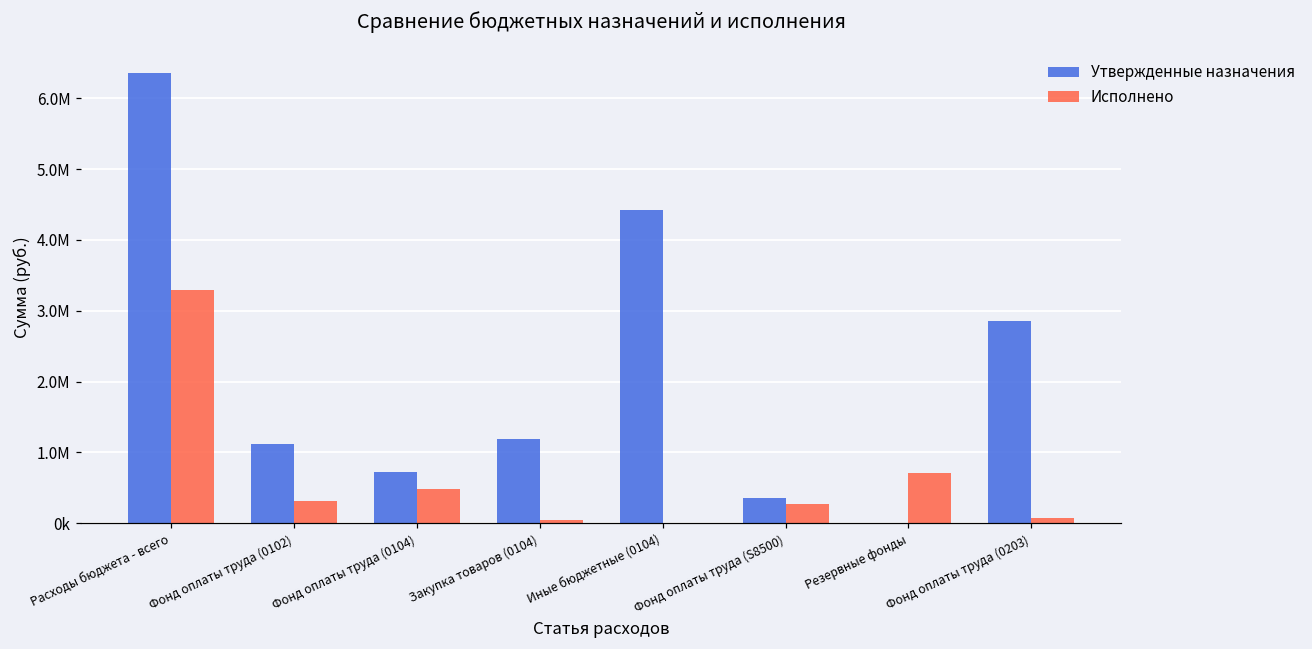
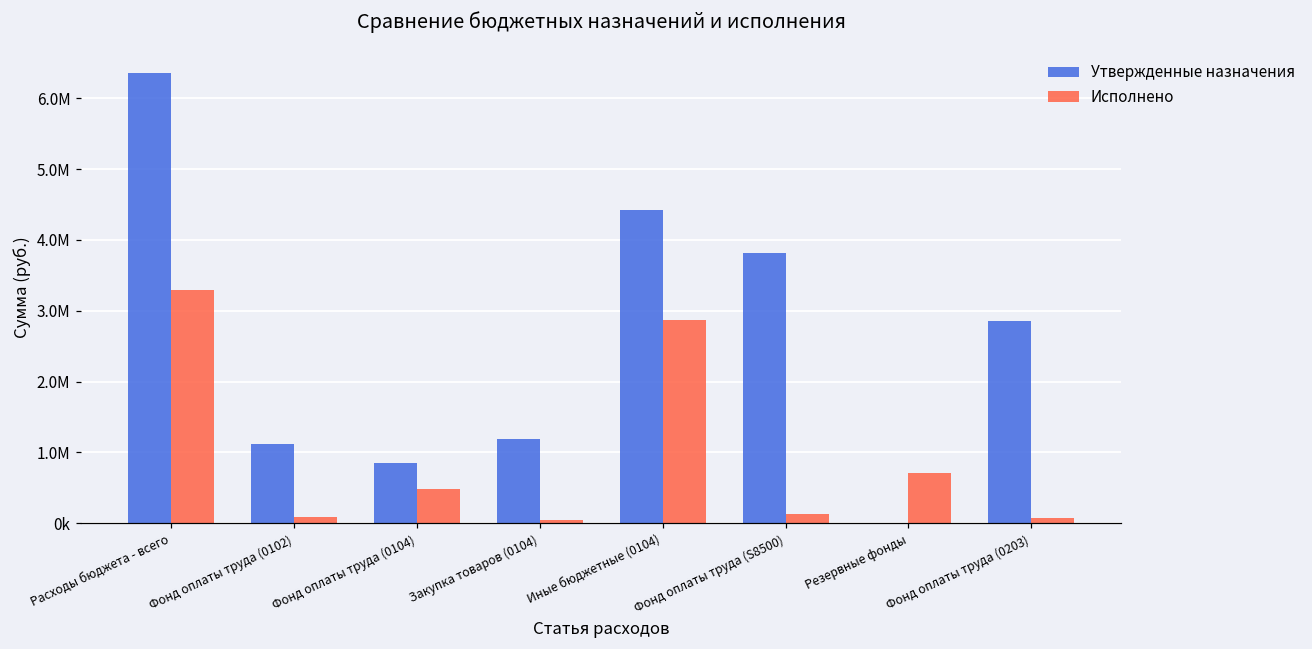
Исполнено, Фонд оплаты труда (0102): 300000 -> 100000
Утвержденные назначения, Фонд оплаты труда (0104): 700000 -> 800000
Исполнено, Иные бюджетные (0104): 0 -> 2900000
Утвержденные назначения, Фонд оплаты труда (S8500): 300000 -> 3800000
Исполнено, Фонд оплаты труда (S8500): 300000 -> 100000
